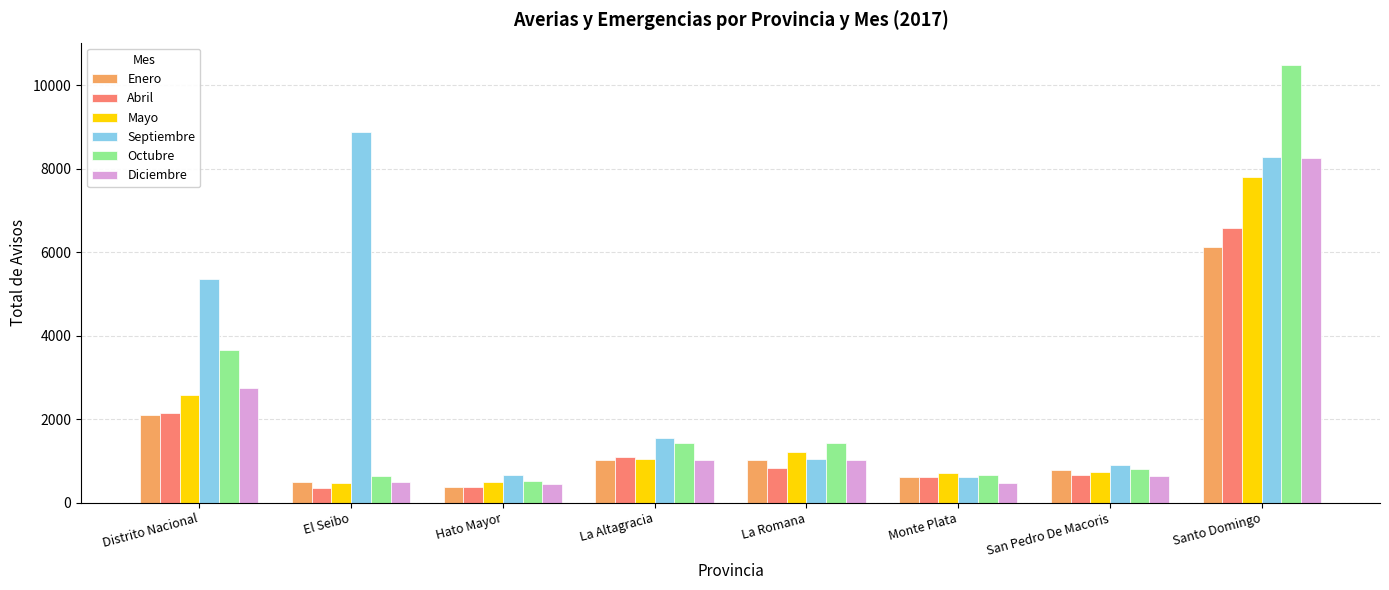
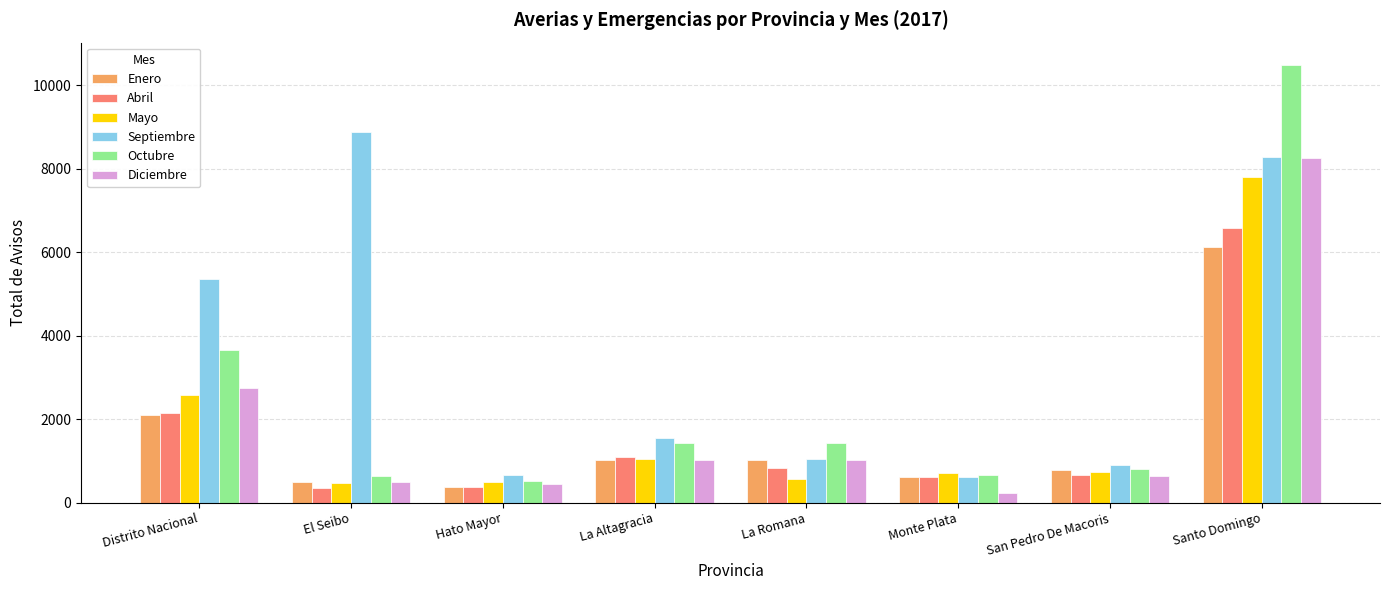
Mayo, La Romana: 1200 -> 600
Diciembre, Monte Plata: 500 -> 200
